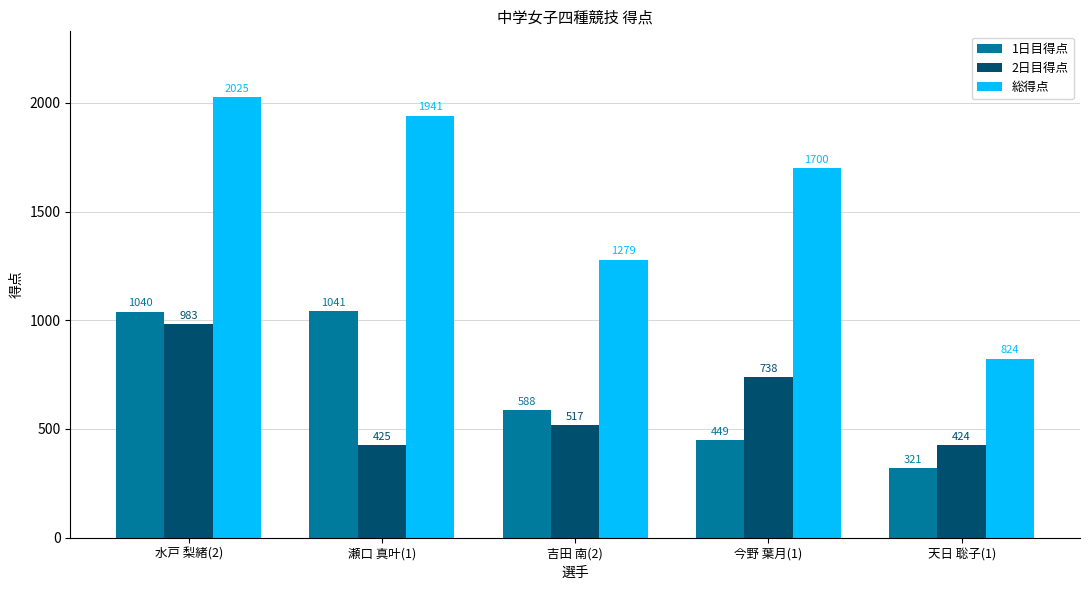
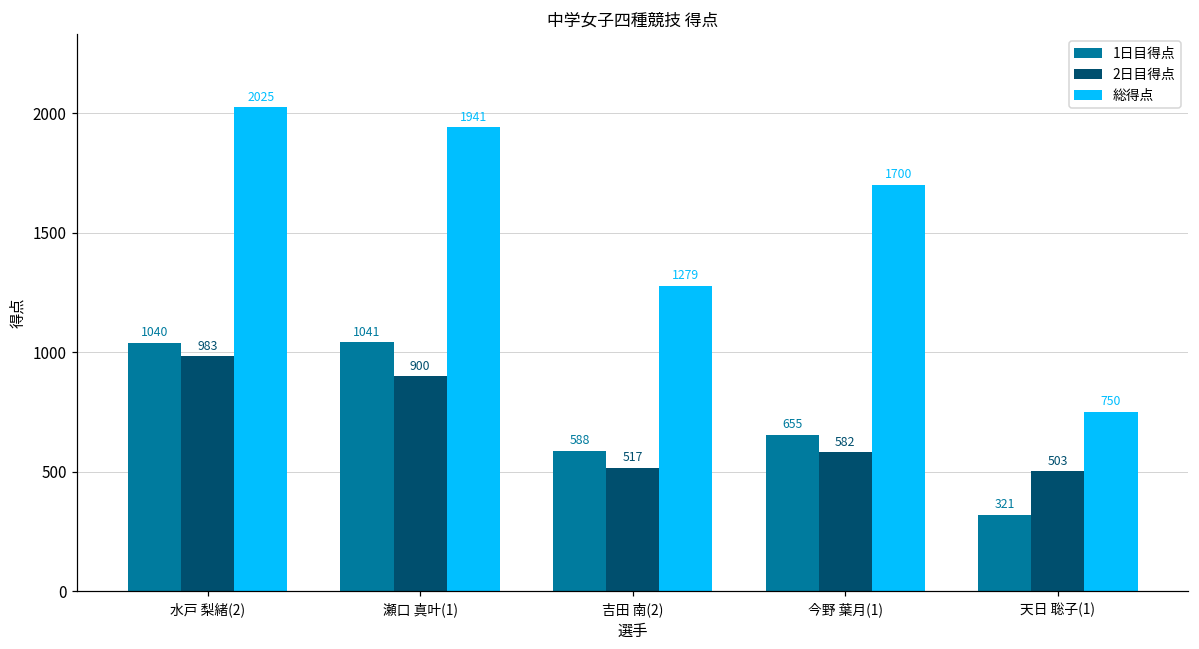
2日目得点, 瀬口 真叶(1): 425 -> 900
1日目得点, 今野 葉月(1): 449 -> 655
2日目得点, 今野 葉月(1): 738 -> 582
2日目得点, 天日 聡子(1): 424 -> 503
総得点, 天日 聡子(1): 824 -> 750
